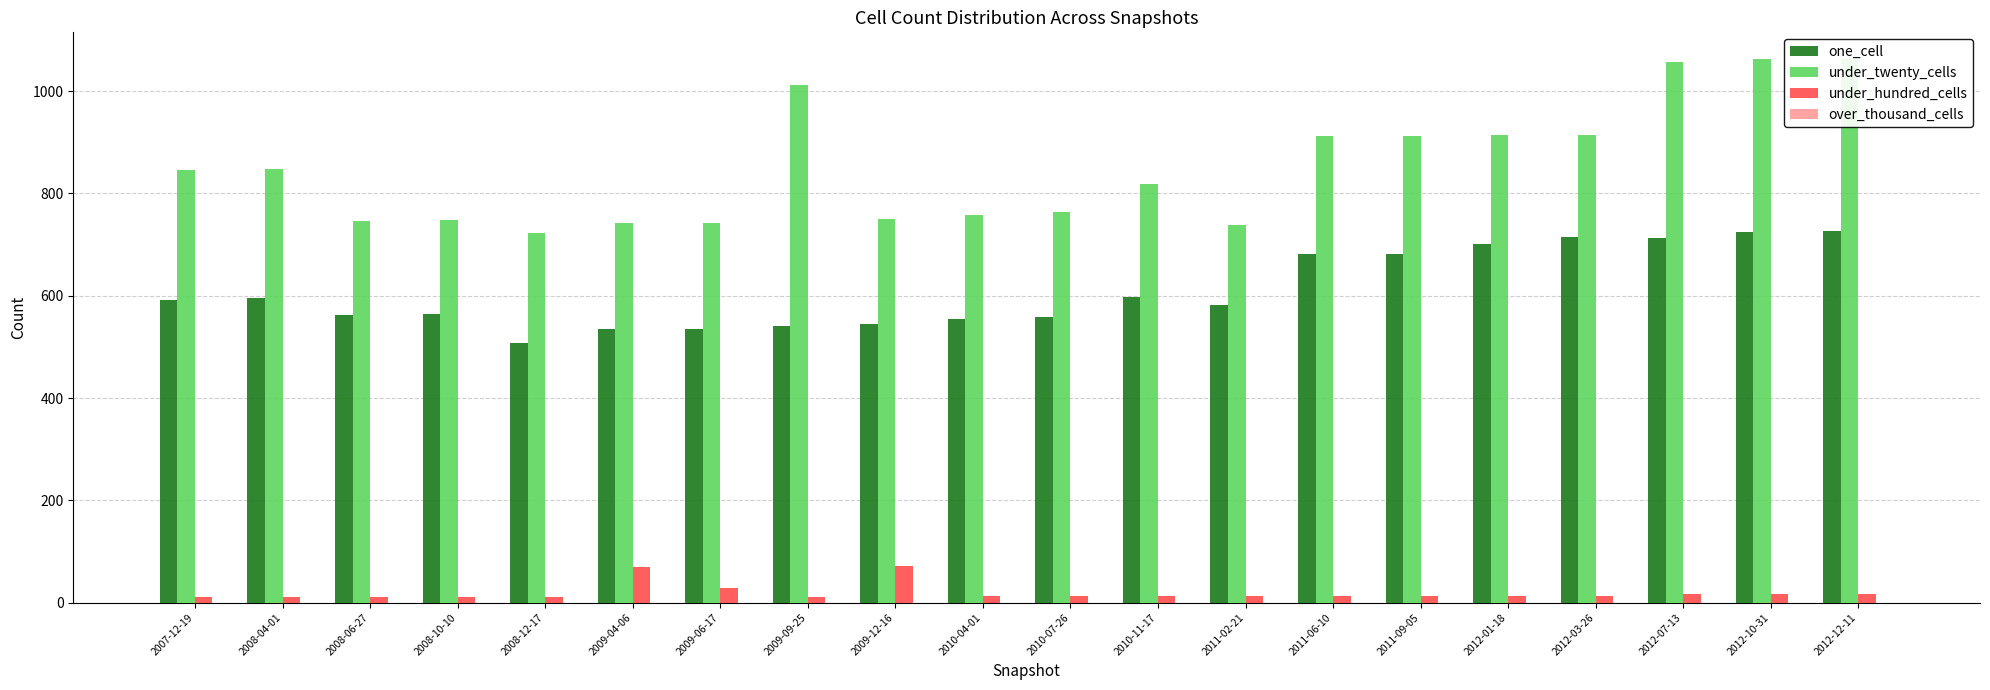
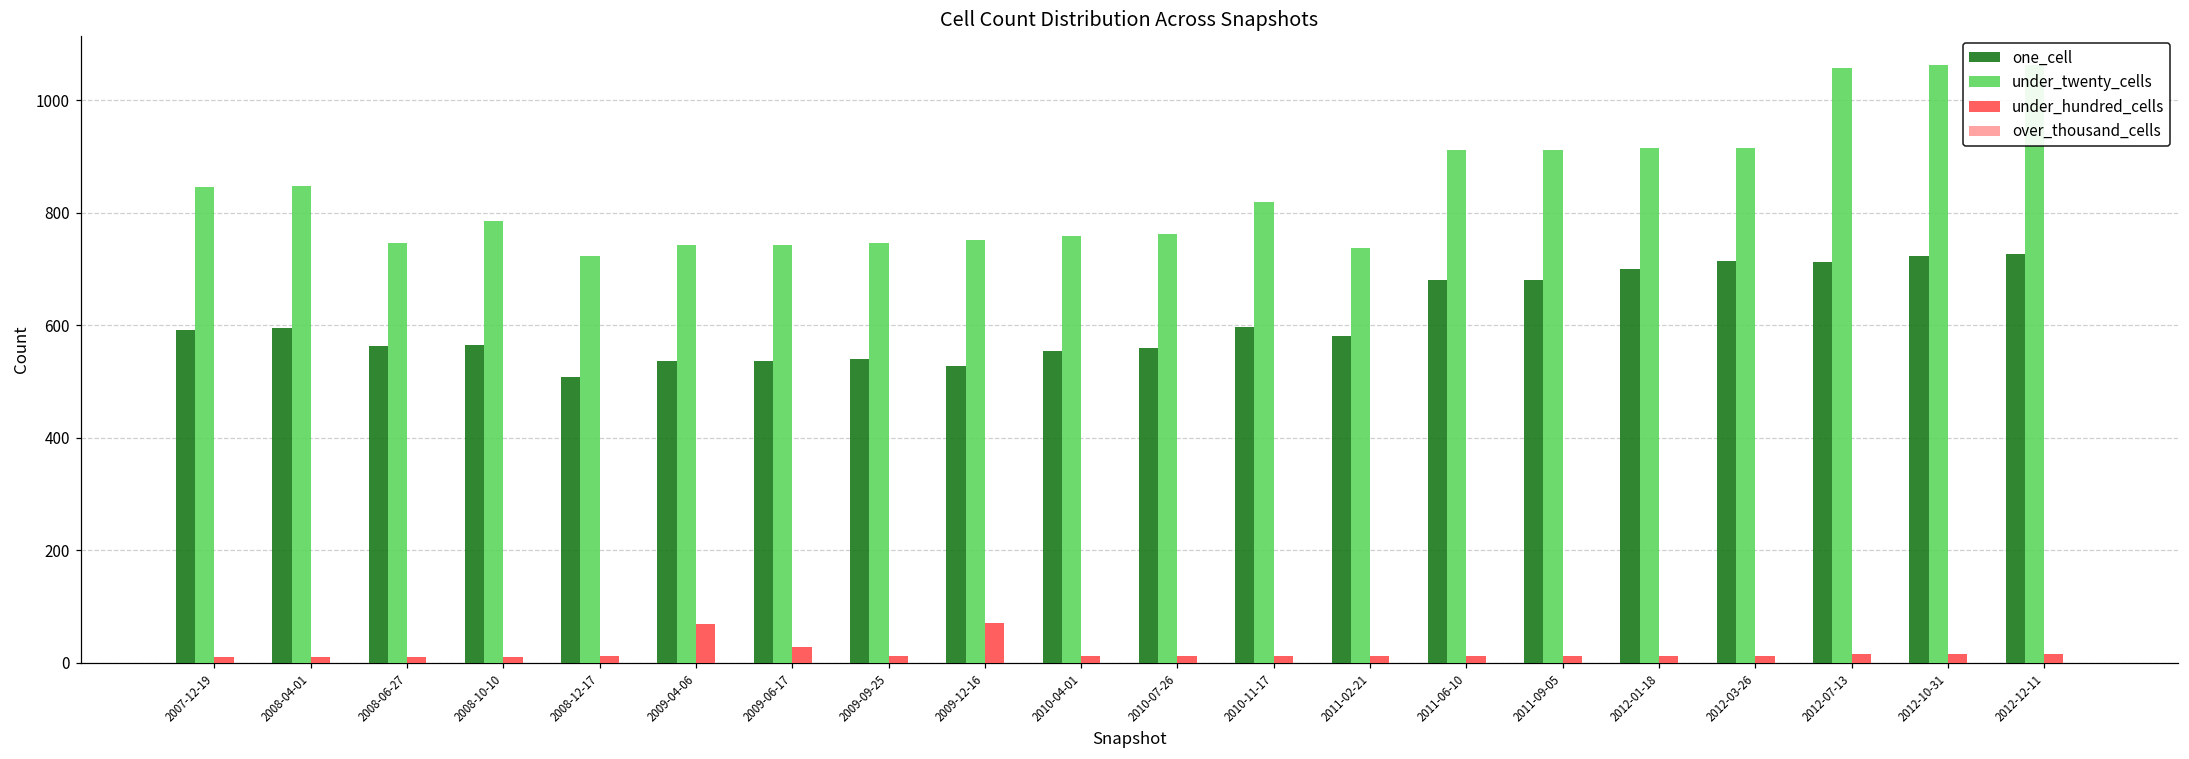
under_twenty_cells, 2008-10-10: 750 -> 790
under_twenty_cells, 2009-09-25: 1010 -> 750
one_cell, 2009-12-16: 550 -> 530
